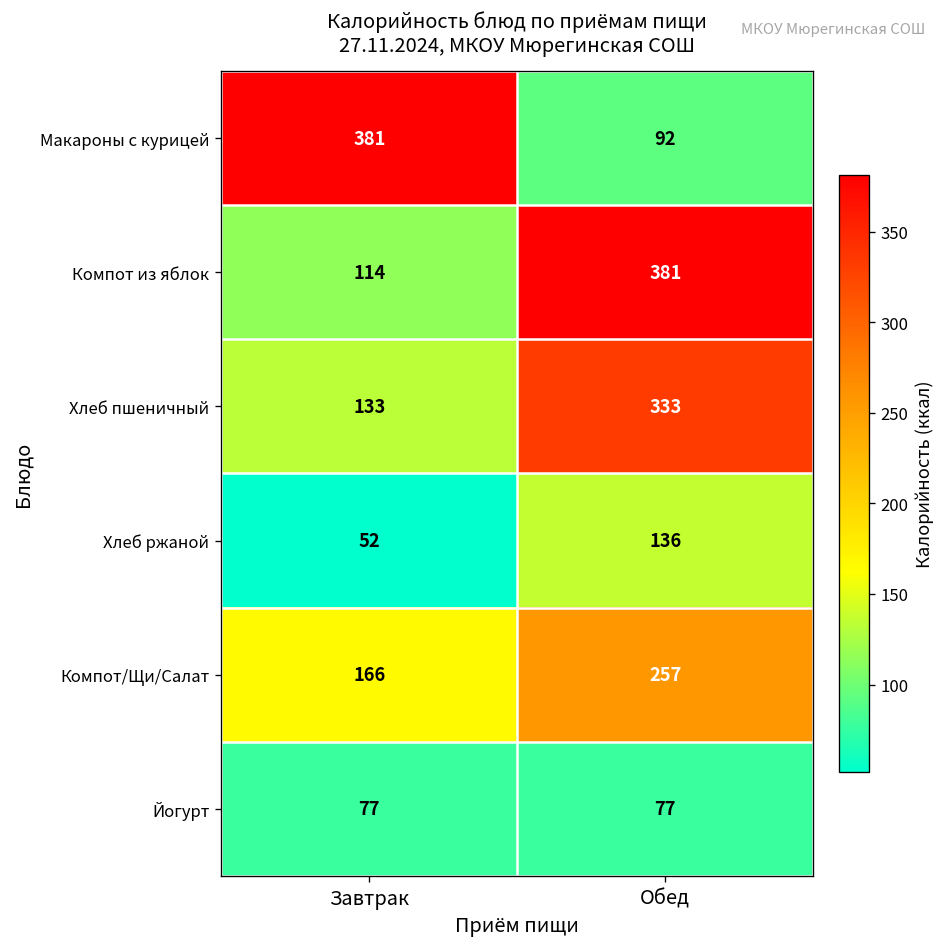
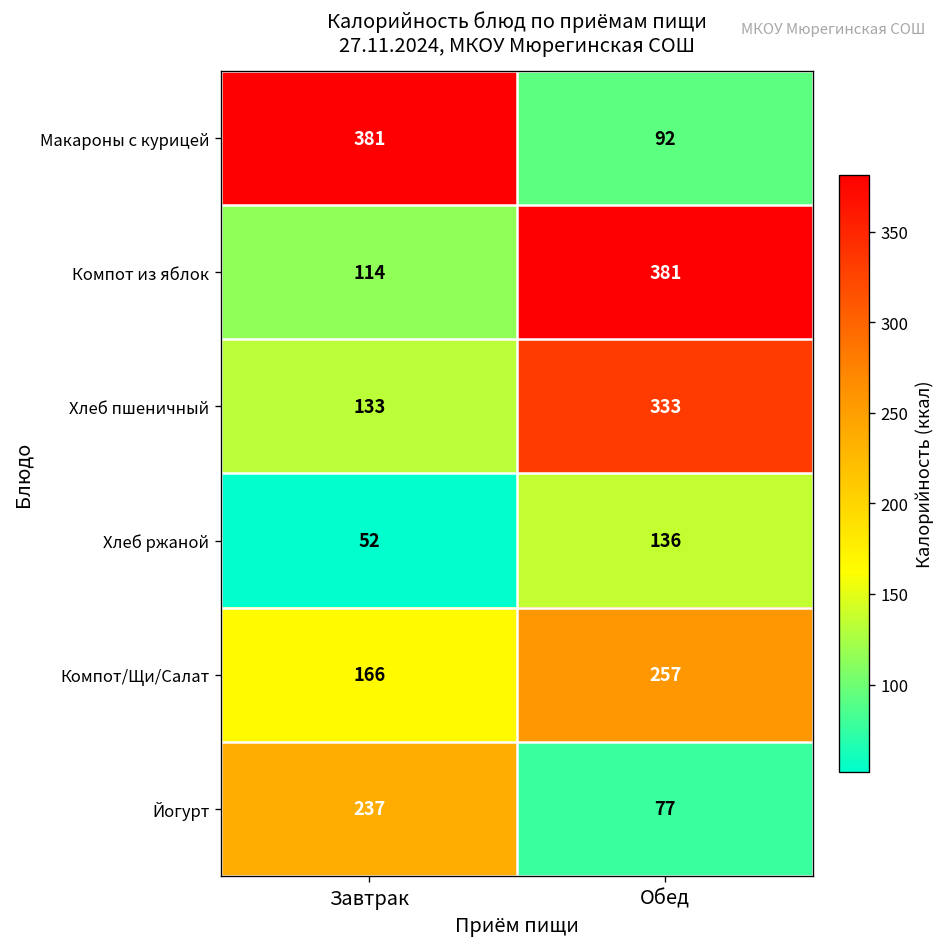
Йогурт, Завтрак: 77 -> 237
